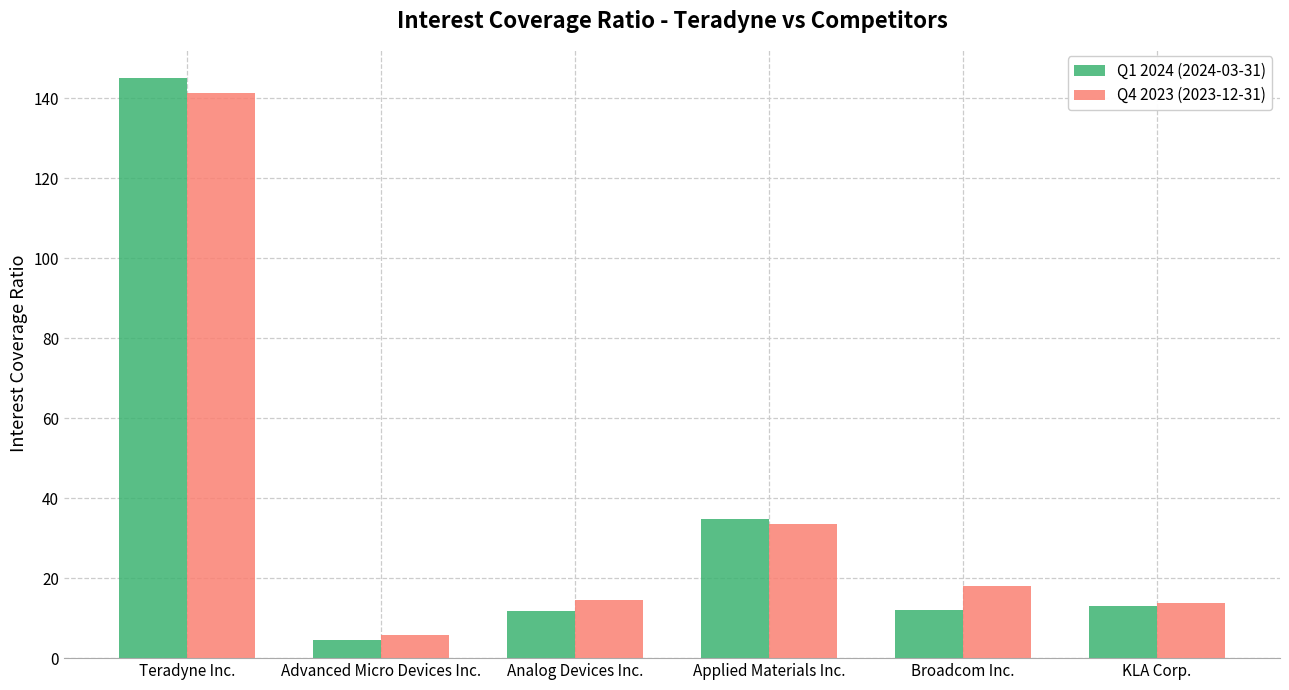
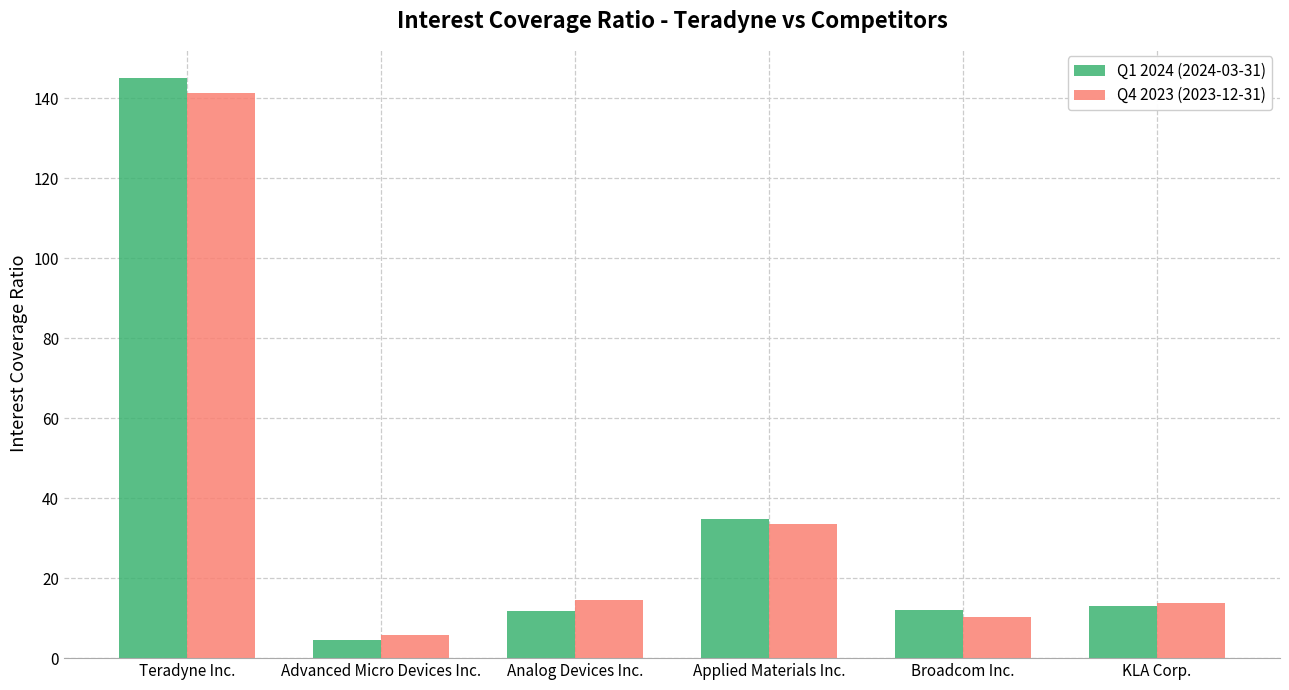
Q4 2023 (2023-12-31), Broadcom Inc.: 18 -> 10
